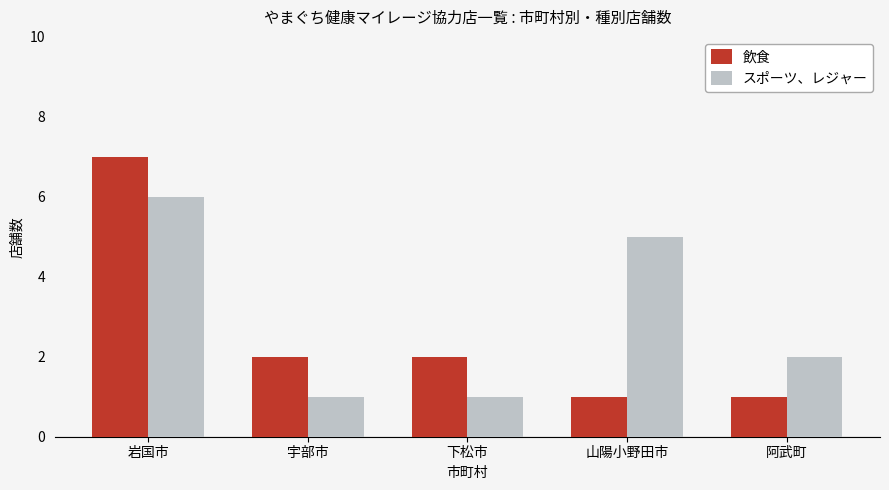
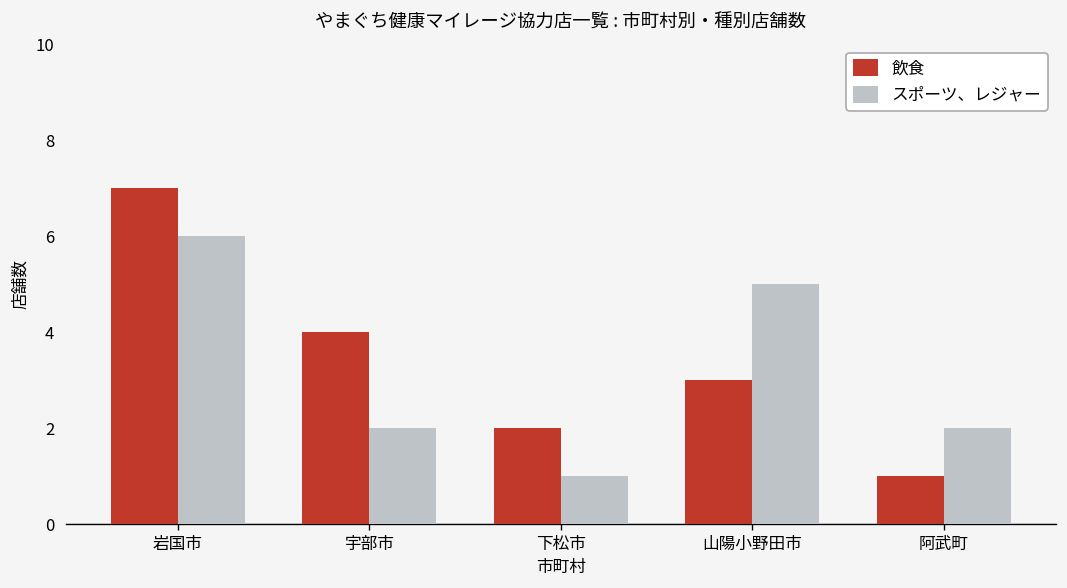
飲食, 宇部市: 2 -> 4
スポーツ、レジャー, 宇部市: 1 -> 2
飲食, 山陽小野田市: 1 -> 3
